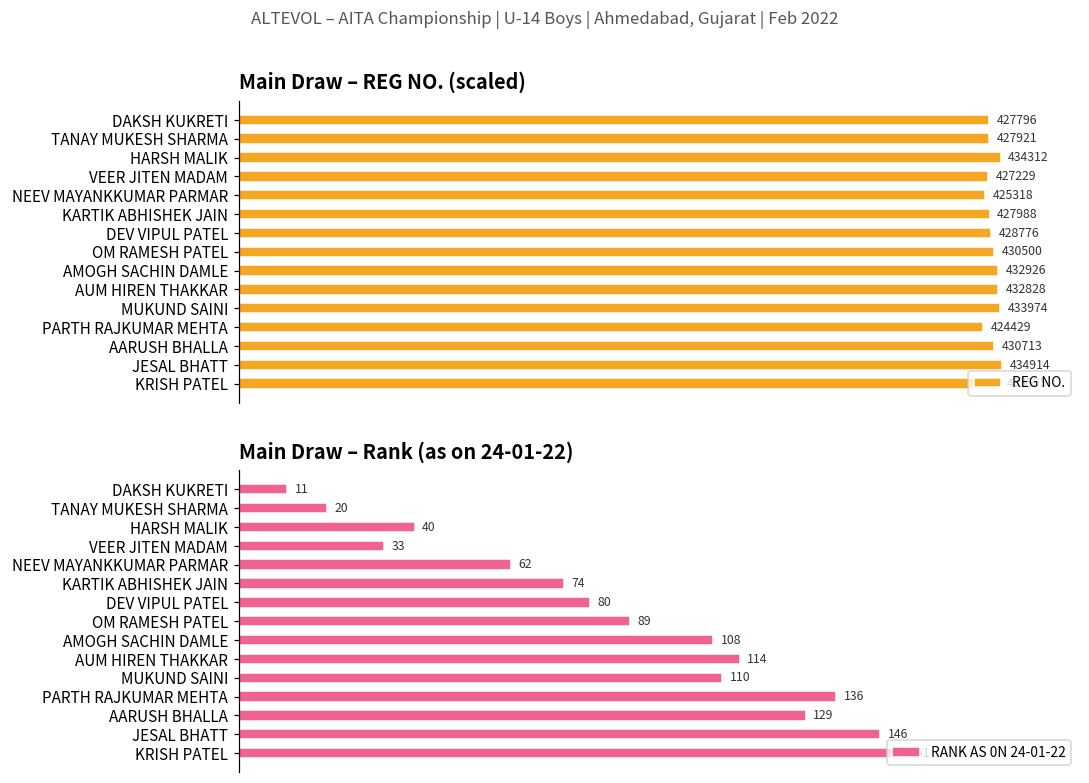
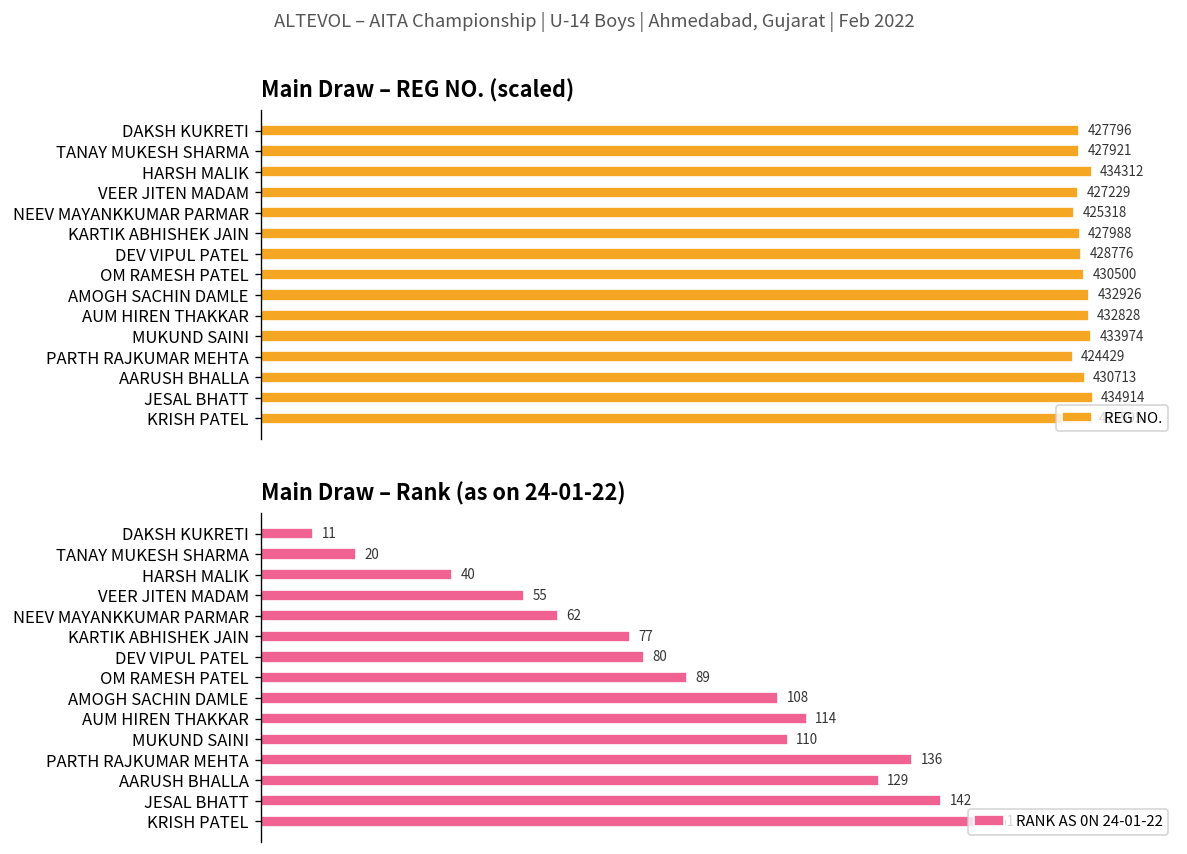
Main Draw – Rank (as on 24-01-22), VEER JITEN MADAM: 33 -> 55
Main Draw – Rank (as on 24-01-22), KARTIK ABHISHEK JAIN: 74 -> 77
Main Draw – Rank (as on 24-01-22), JESAL BHATT: 146 -> 142
